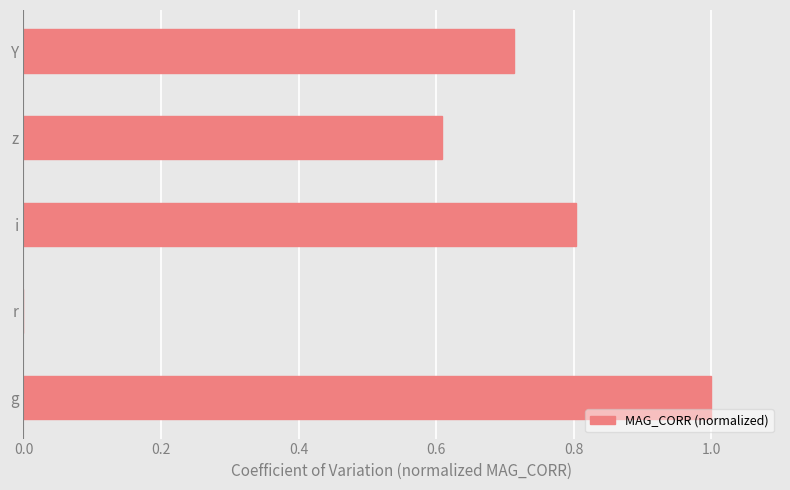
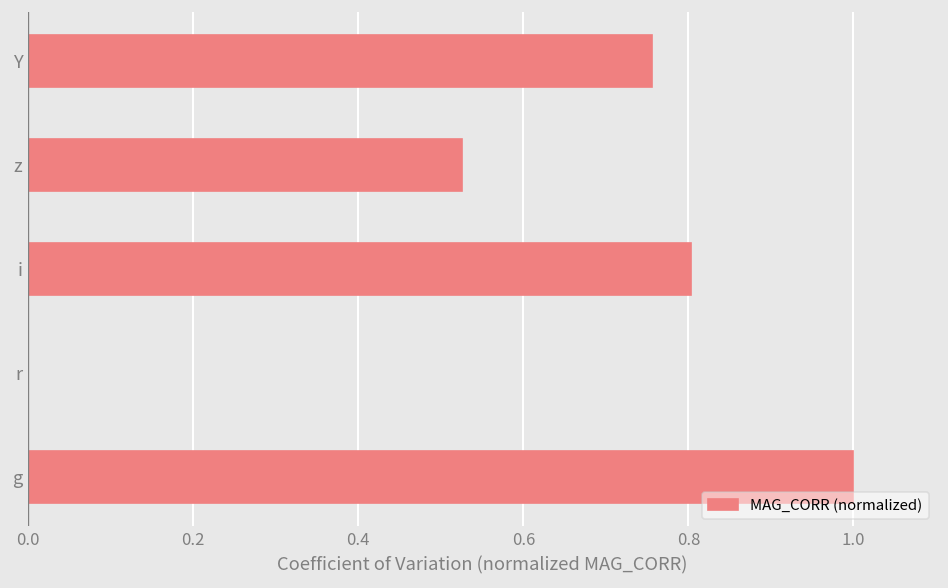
Y: 0.71 -> 0.76
z: 0.61 -> 0.53
